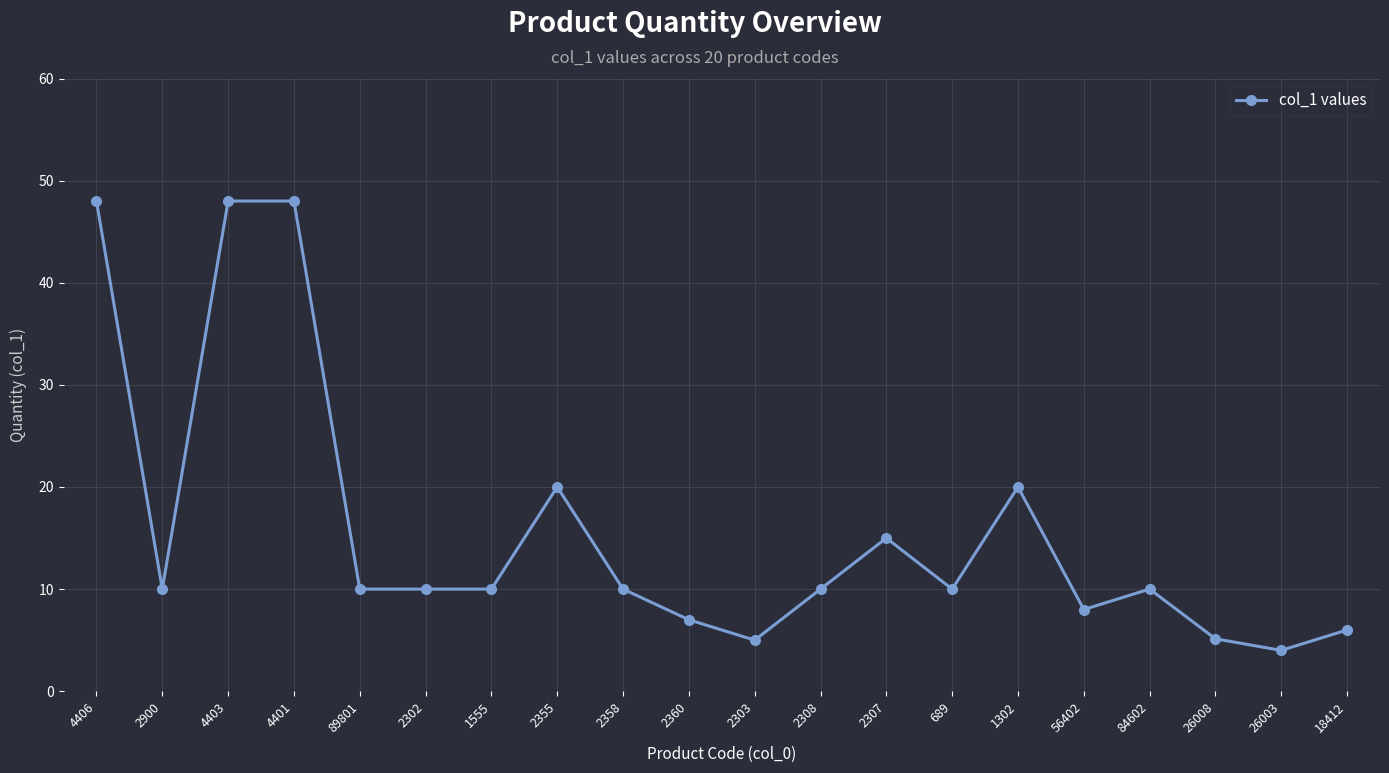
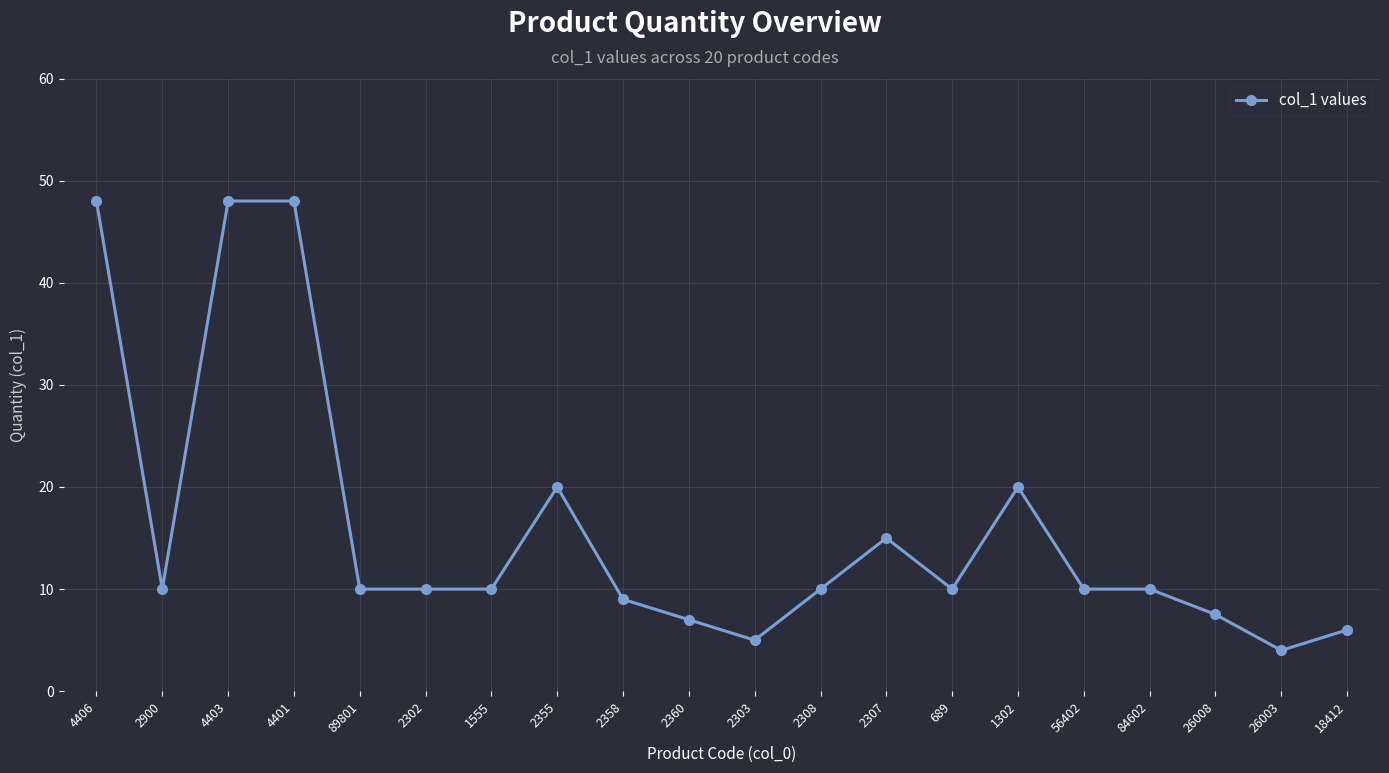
2358: 10 -> 9
56402: 8 -> 10
26008: 5.1 -> 7.5
